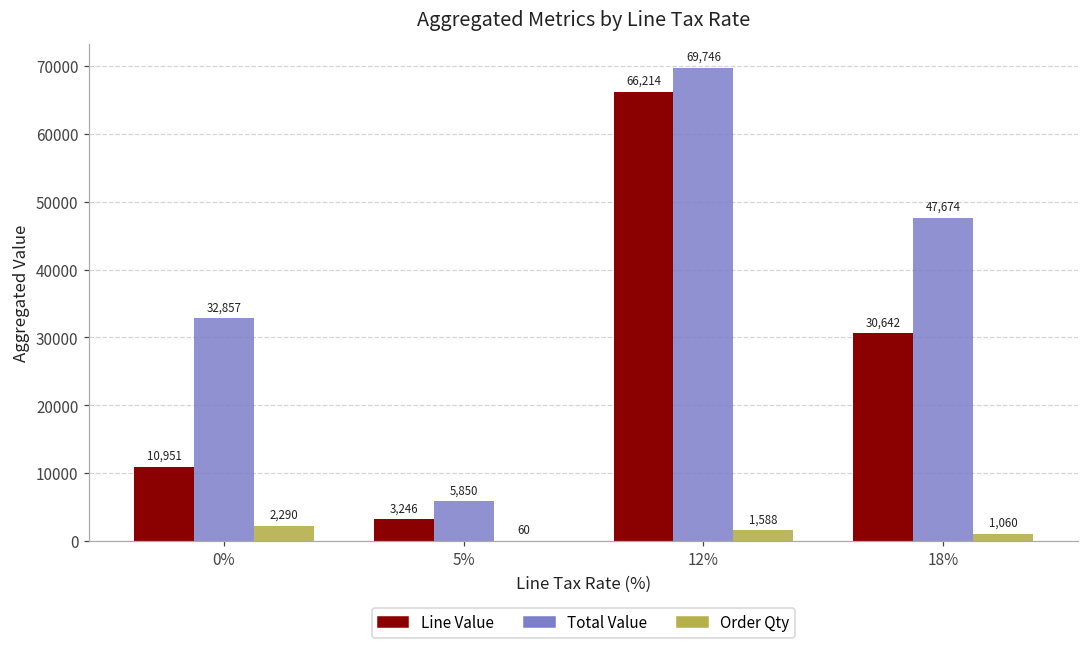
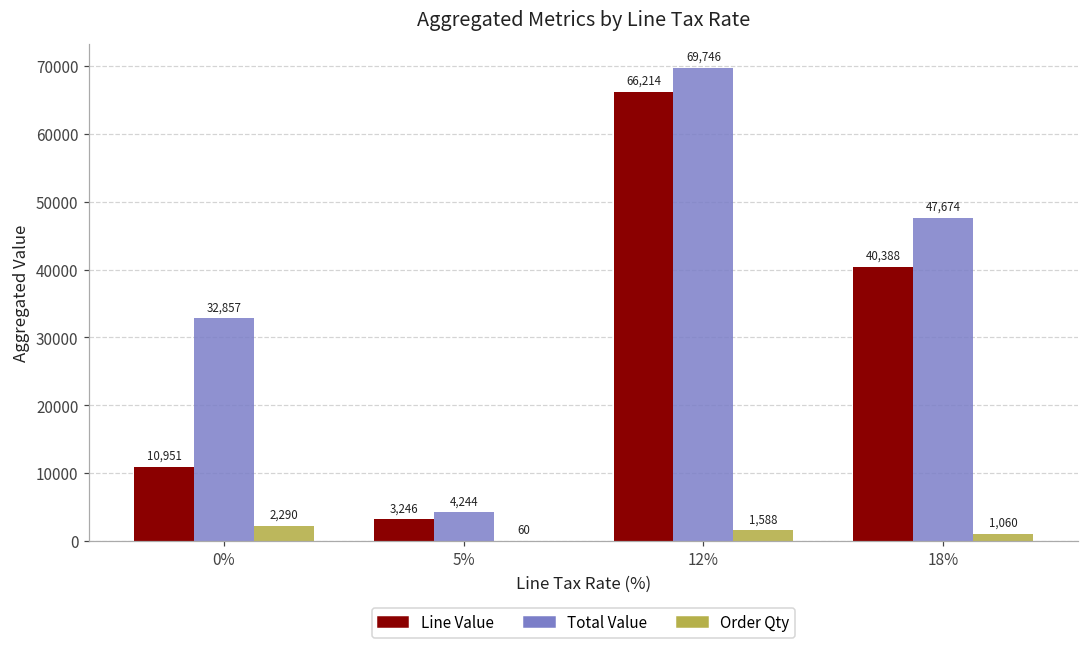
Total Value, 5%: 5,850 -> 4,244
Line Value, 18%: 30,642 -> 40,388
